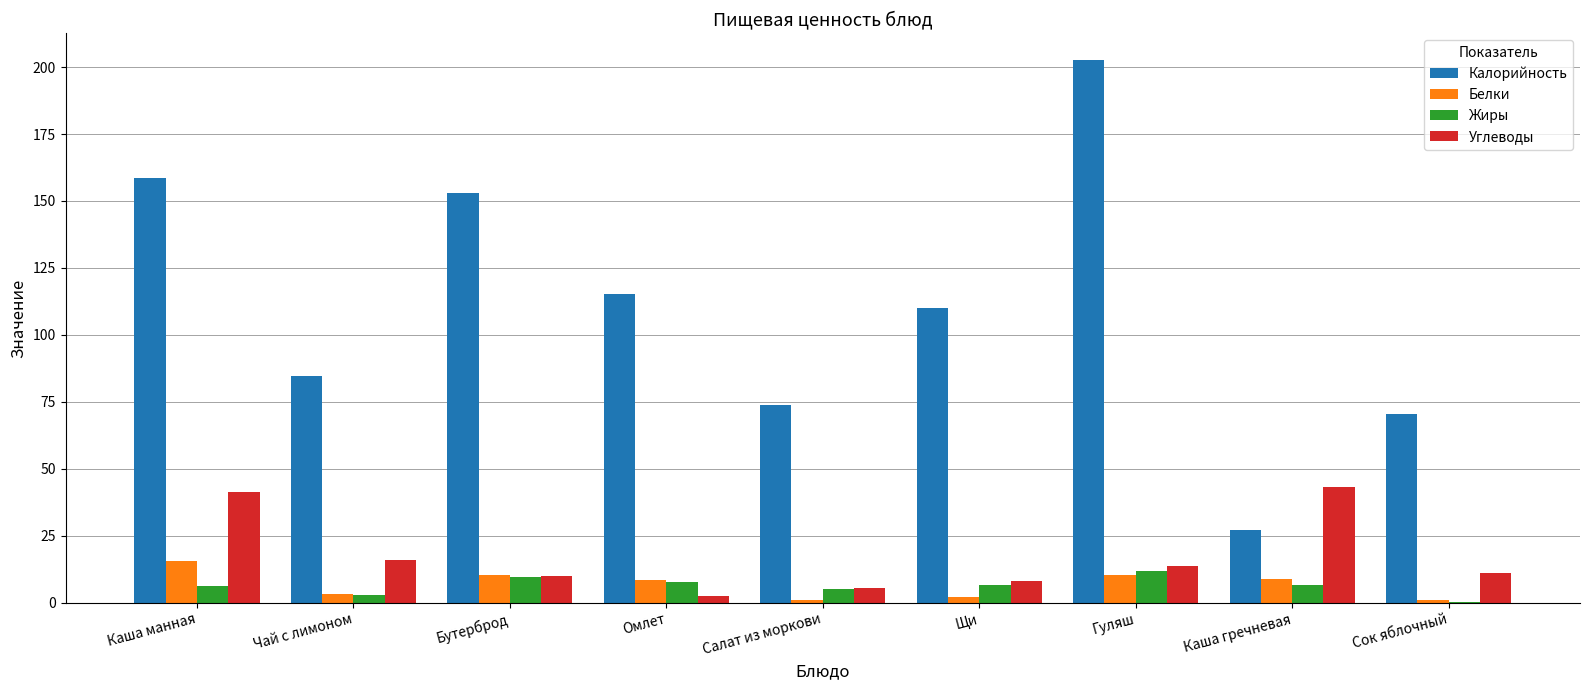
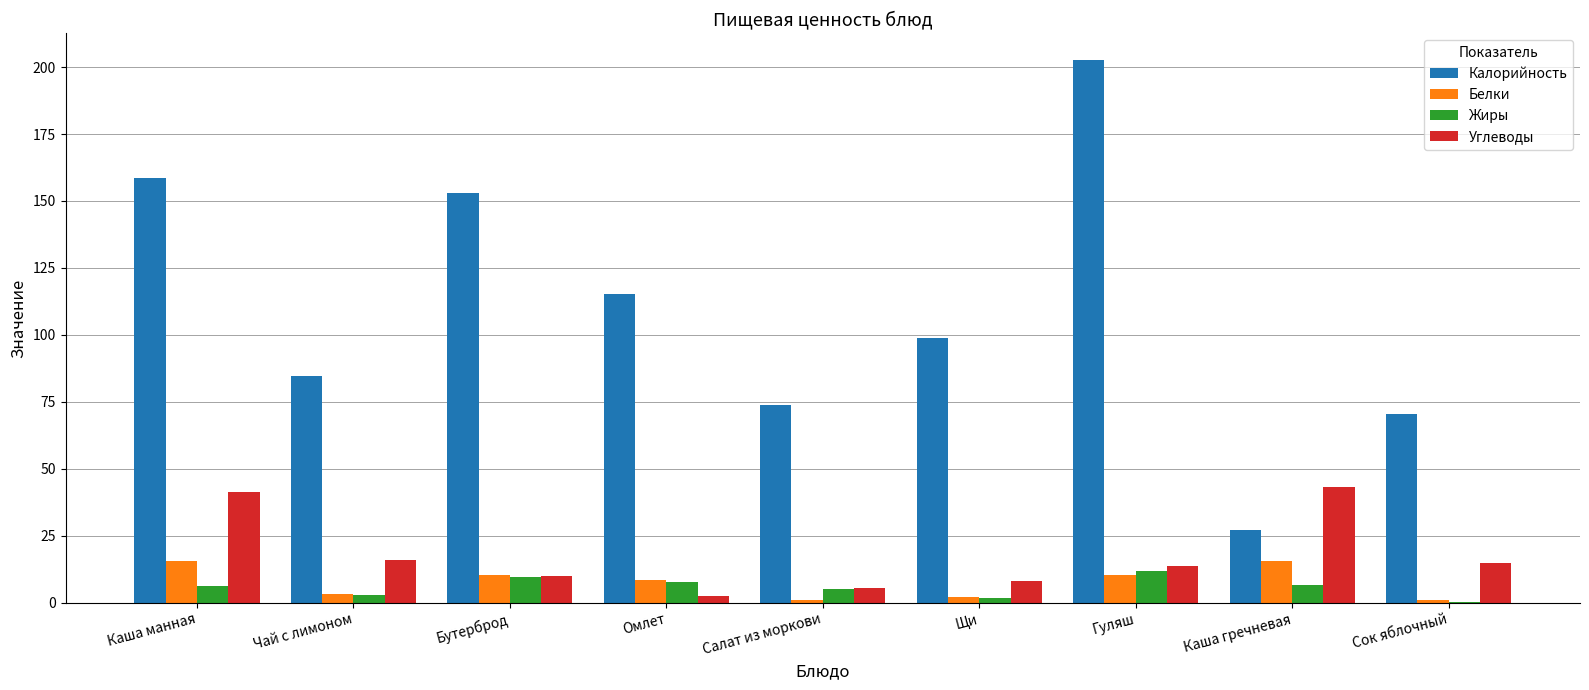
Калорийность, Щи: 110 -> 99
Жиры, Щи: 6 -> 2
Белки, Каша гречневая: 9 -> 16
Углеводы, Сок яблочный: 11 -> 15
